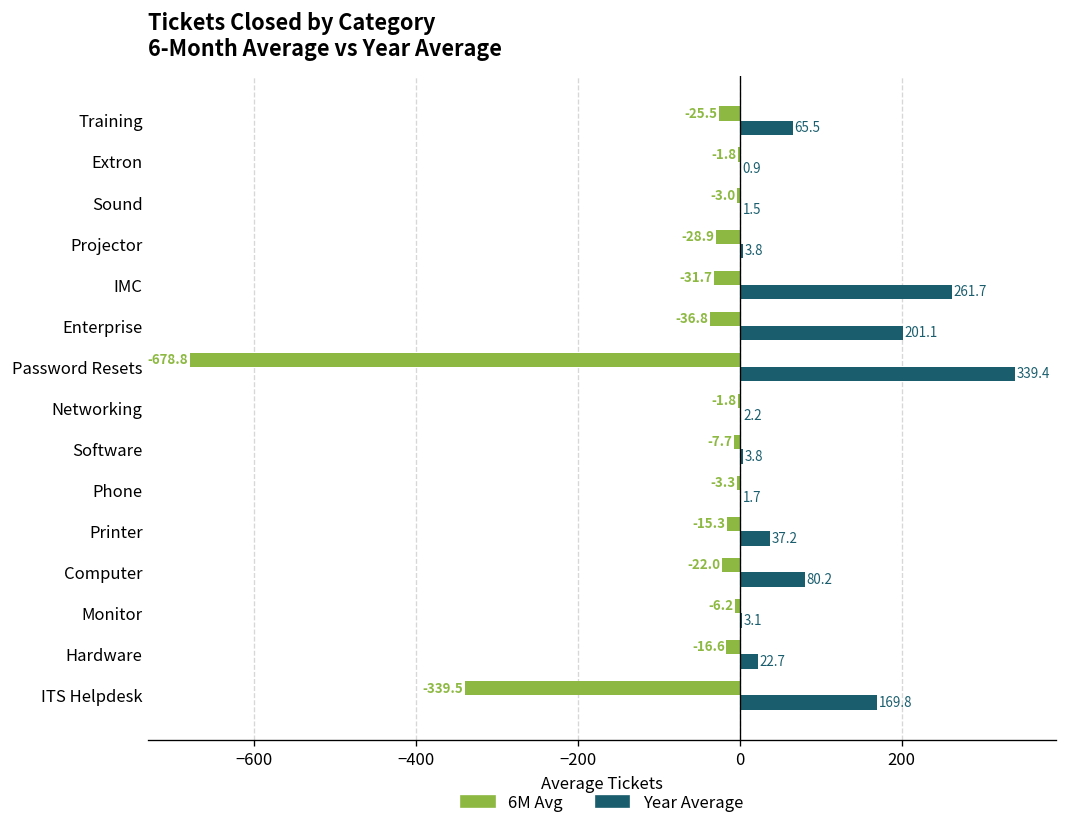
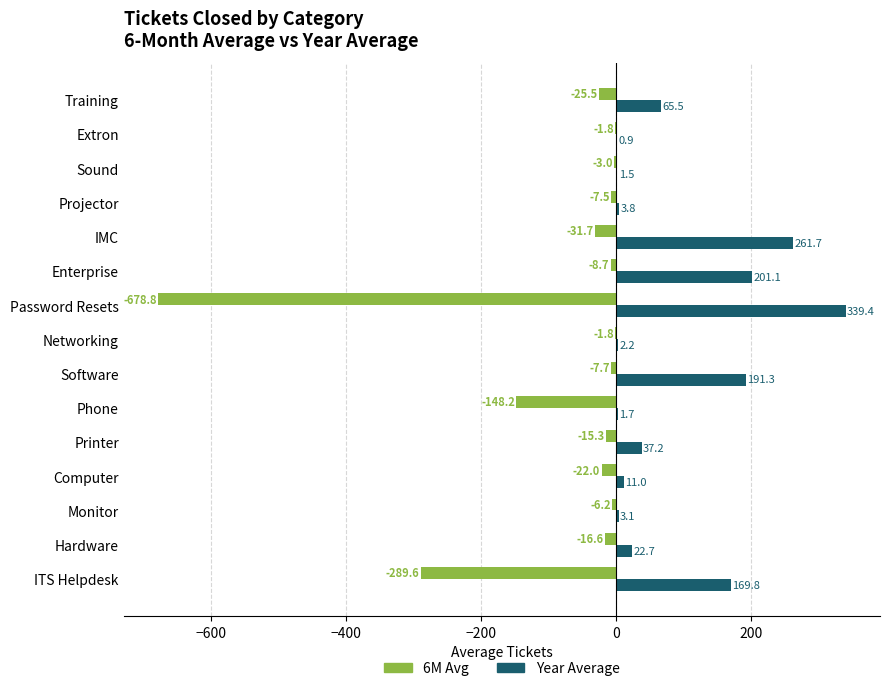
6M Avg, Projector: -28.9 -> -7.5
6M Avg, Enterprise: -36.8 -> -8.7
Year Average, Software: 3.8 -> 191.3
6M Avg, Phone: -3.3 -> -148.2
Year Average, Computer: 80.2 -> 11.0
6M Avg, ITS Helpdesk: -339.5 -> -289.6
